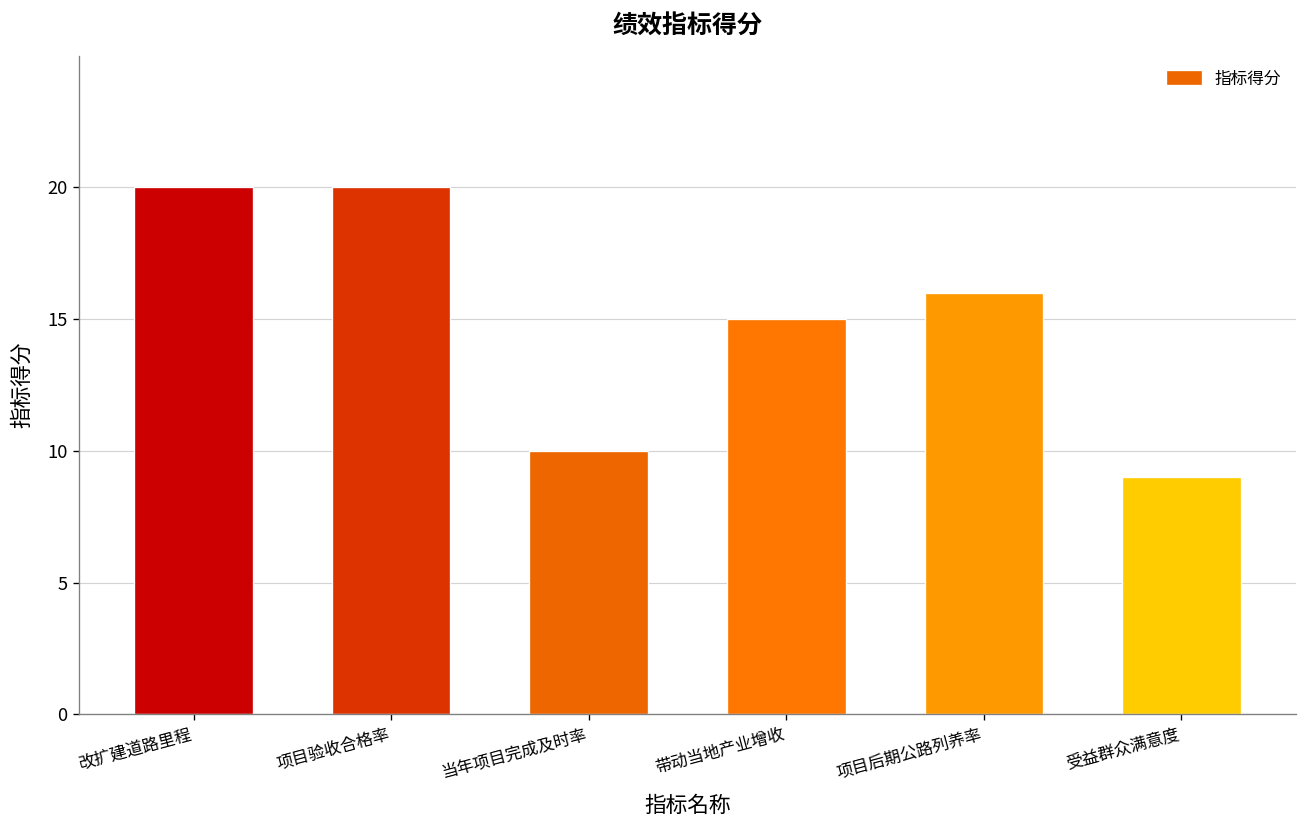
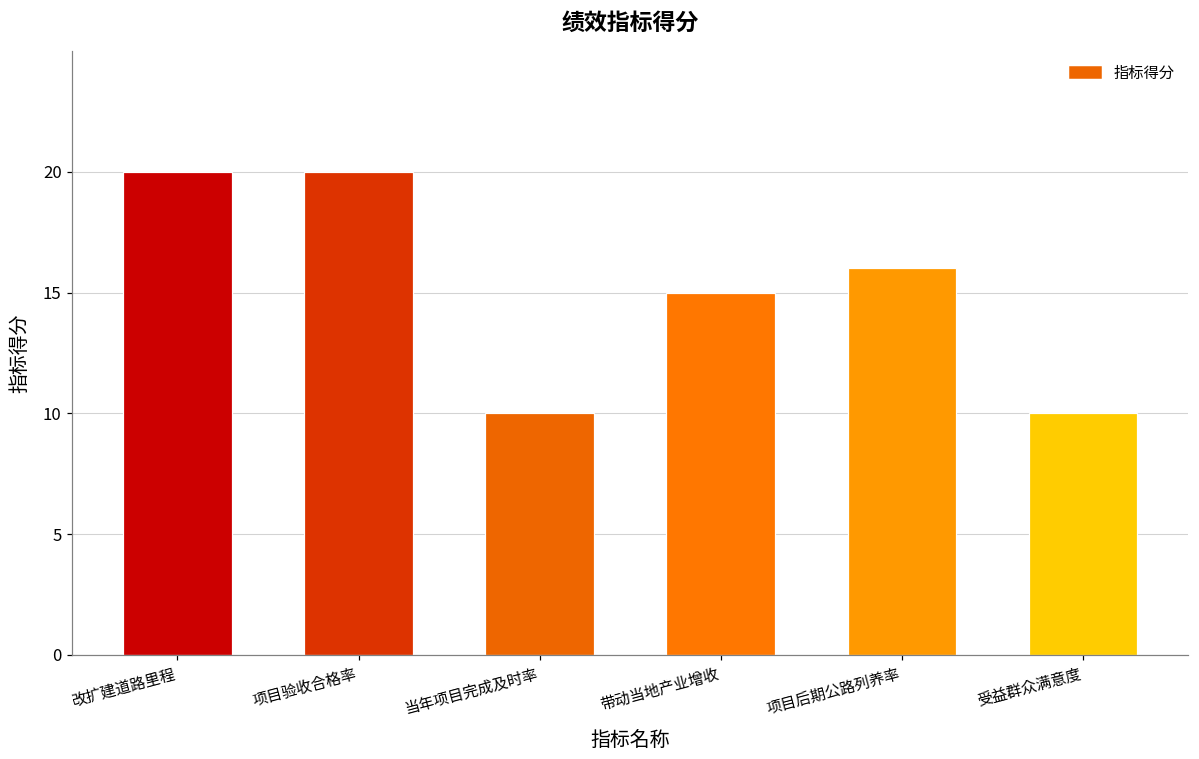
受益群众满意度: 9 -> 10
